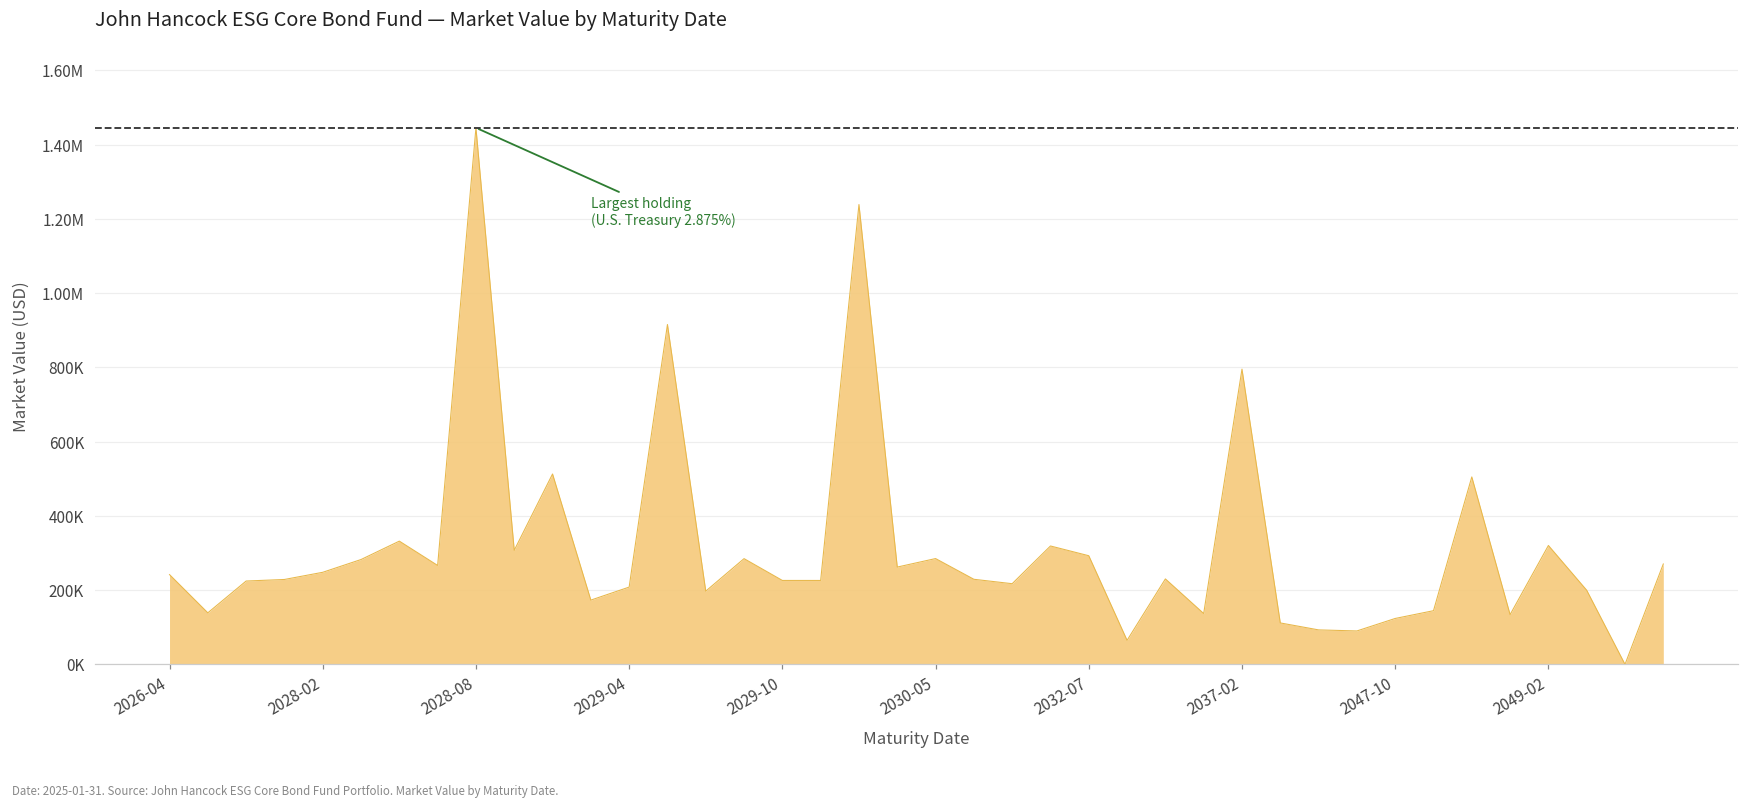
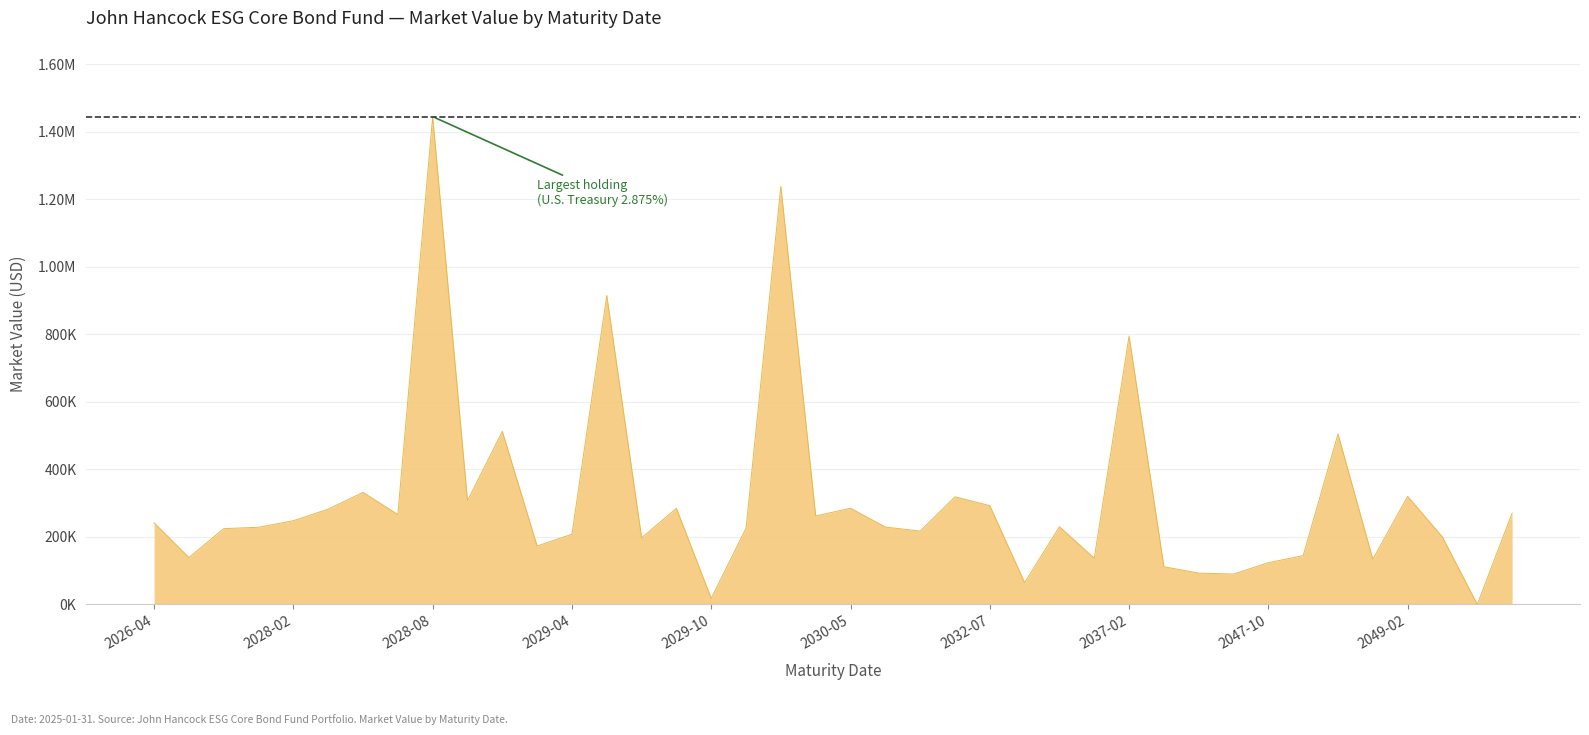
2029-10: 230000 -> 20000
